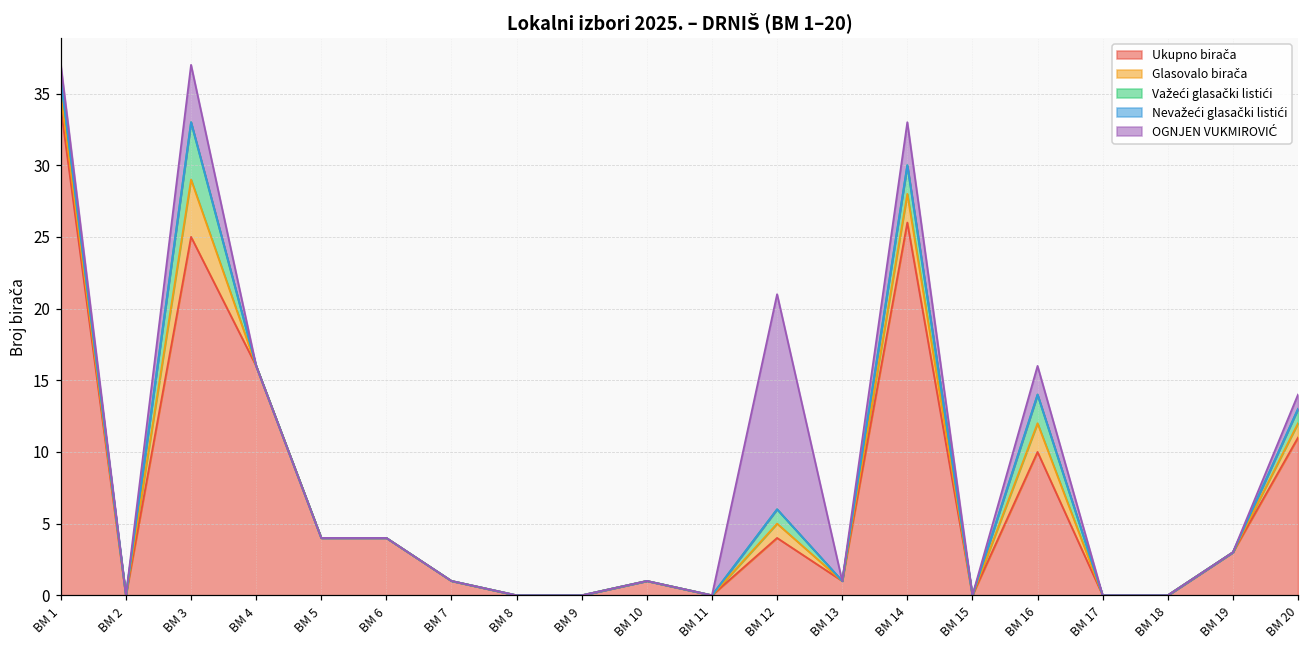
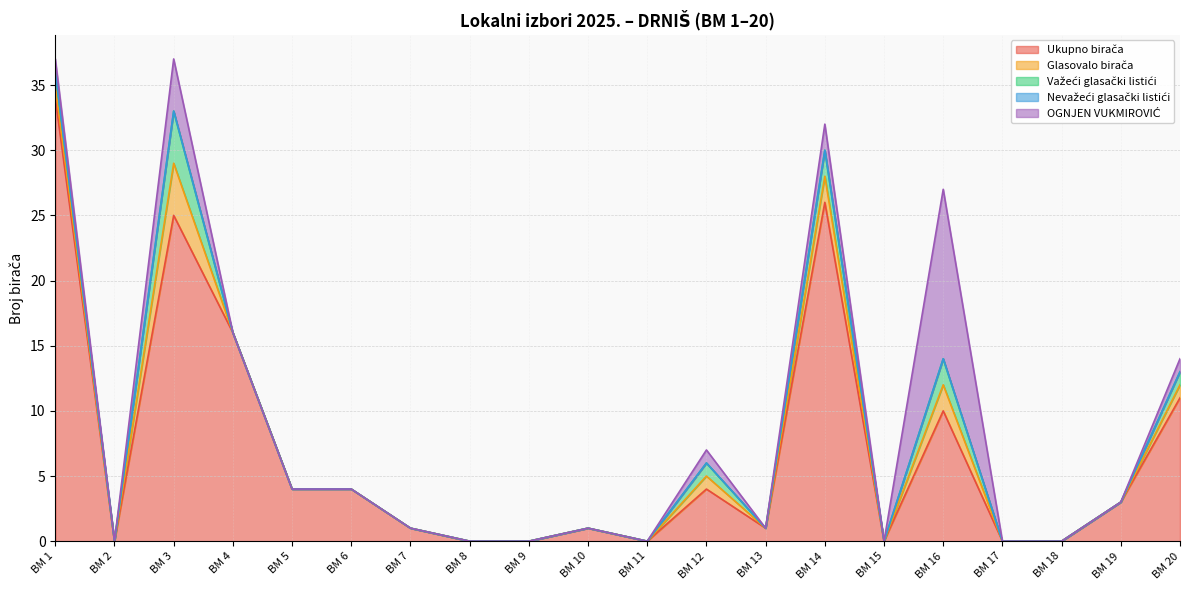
OGNJEN VUKMIROVIĆ, BM 12: 15 -> 1
OGNJEN VUKMIROVIĆ, BM 14: 3 -> 2
OGNJEN VUKMIROVIĆ, BM 16: 2 -> 13
